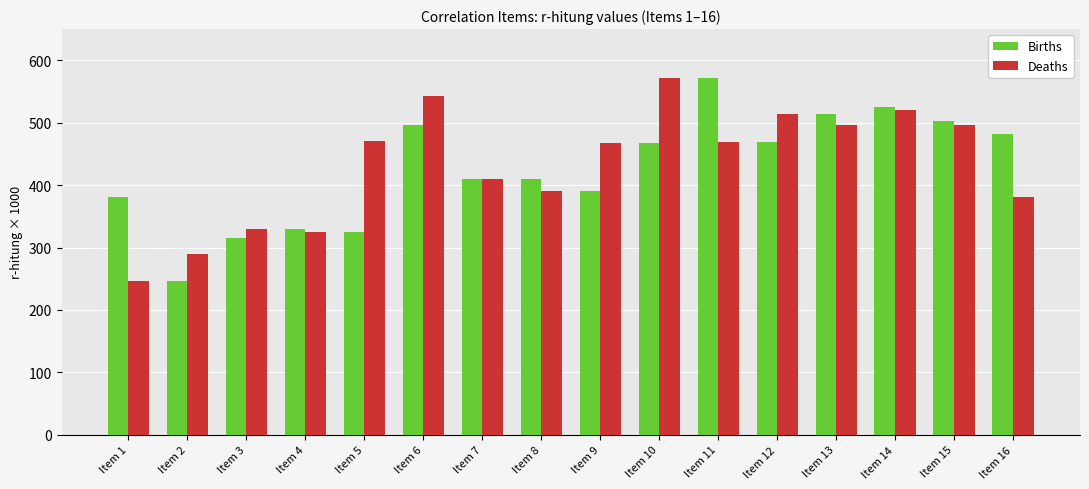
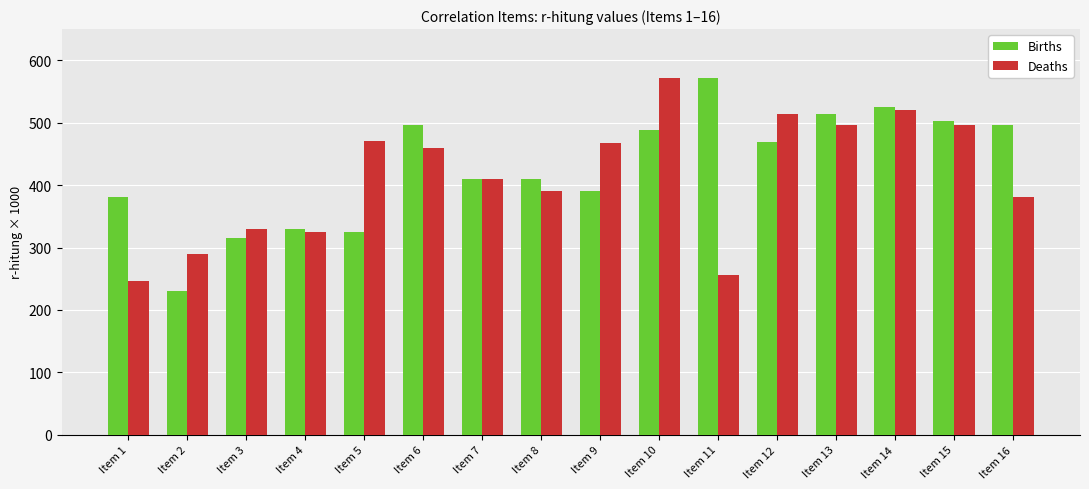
Births, Item 2: 250 -> 230
Deaths, Item 6: 540 -> 460
Births, Item 10: 470 -> 490
Deaths, Item 11: 470 -> 260
Births, Item 16: 480 -> 500
